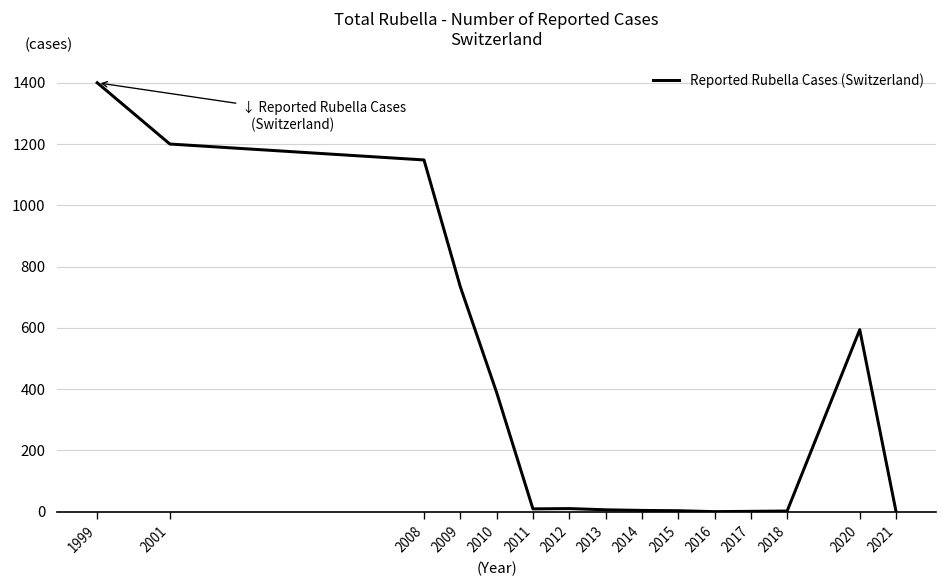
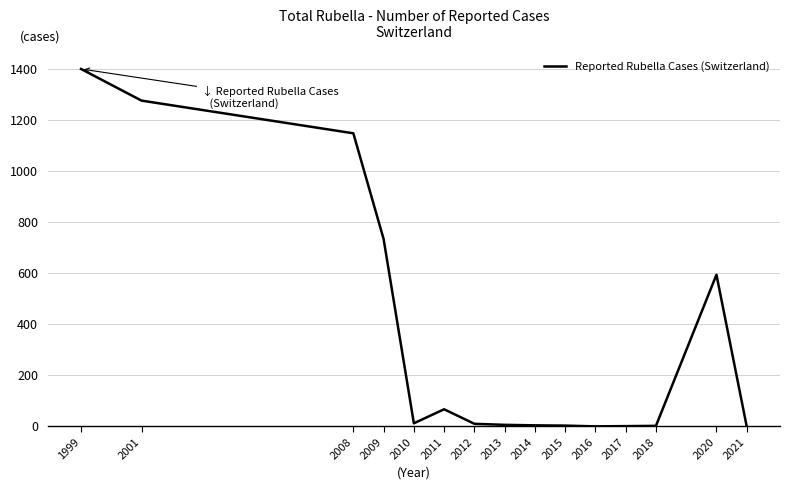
2001: 1200 -> 1280
2010: 390 -> 10
2011: 10 -> 70
